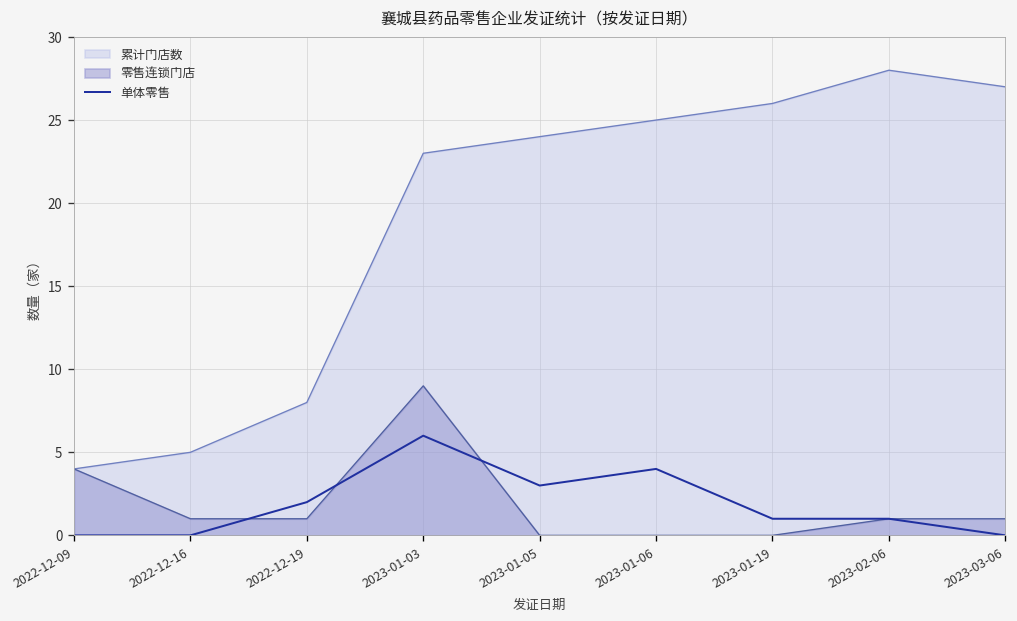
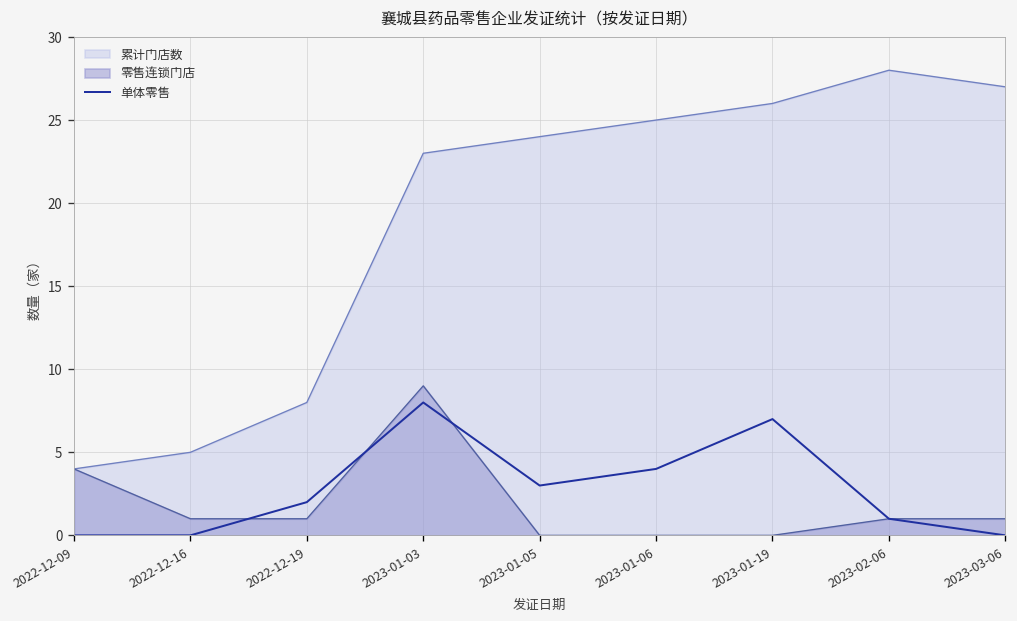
单体零售, 2023-01-03: 6 -> 8
单体零售, 2023-01-19: 1 -> 7
